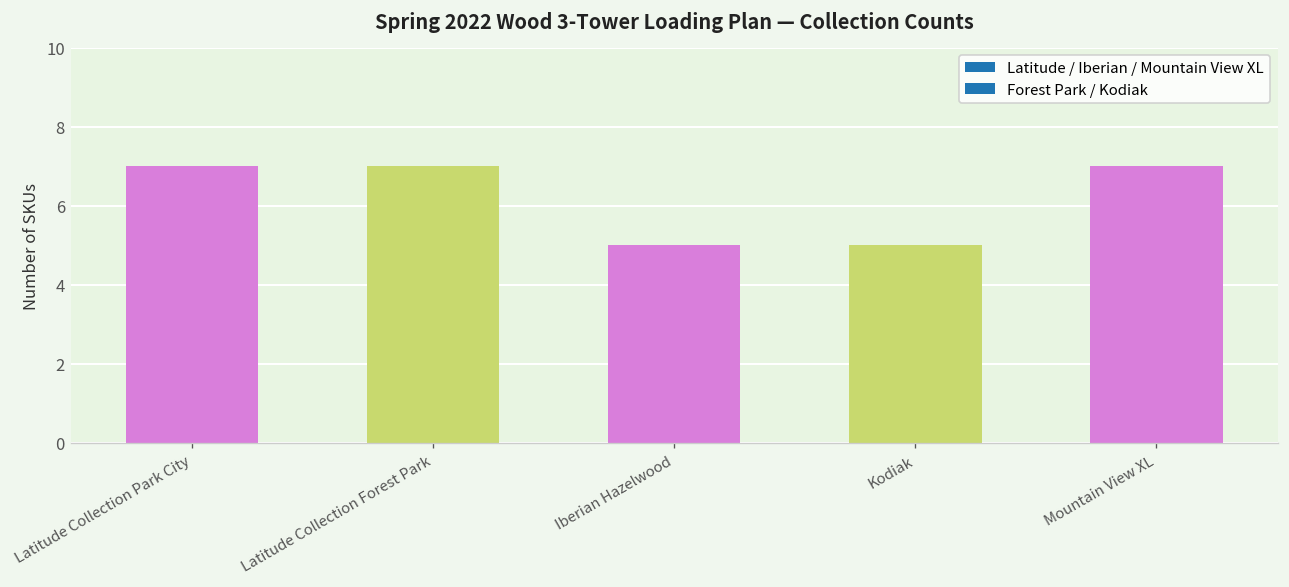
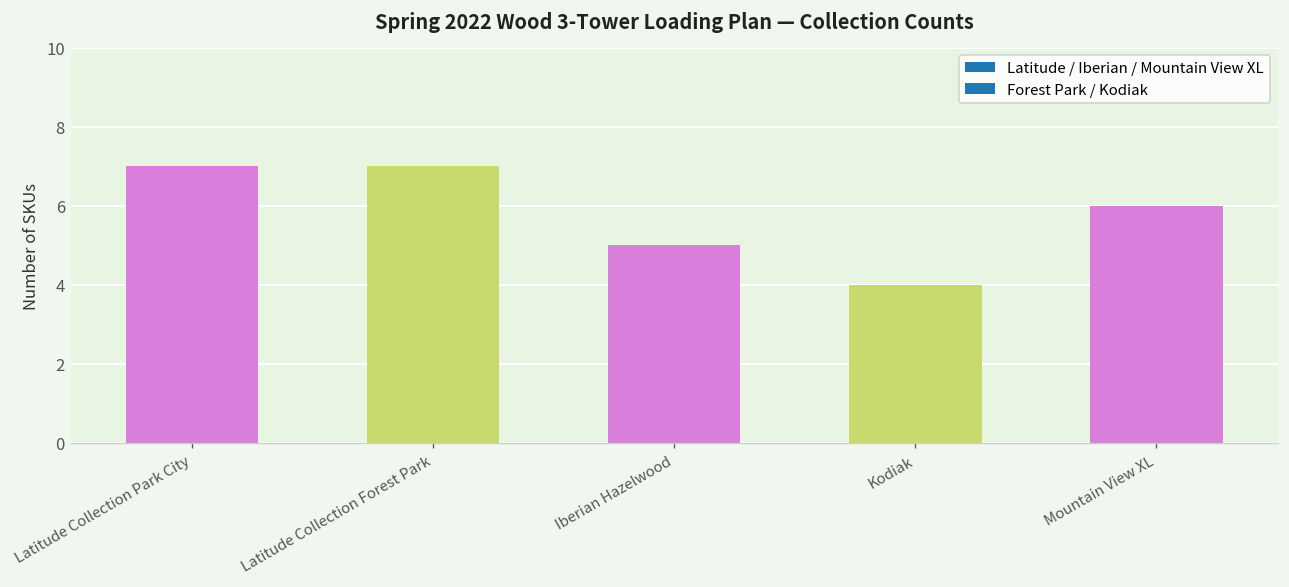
Kodiak: 5 -> 4
Mountain View XL: 7 -> 6
